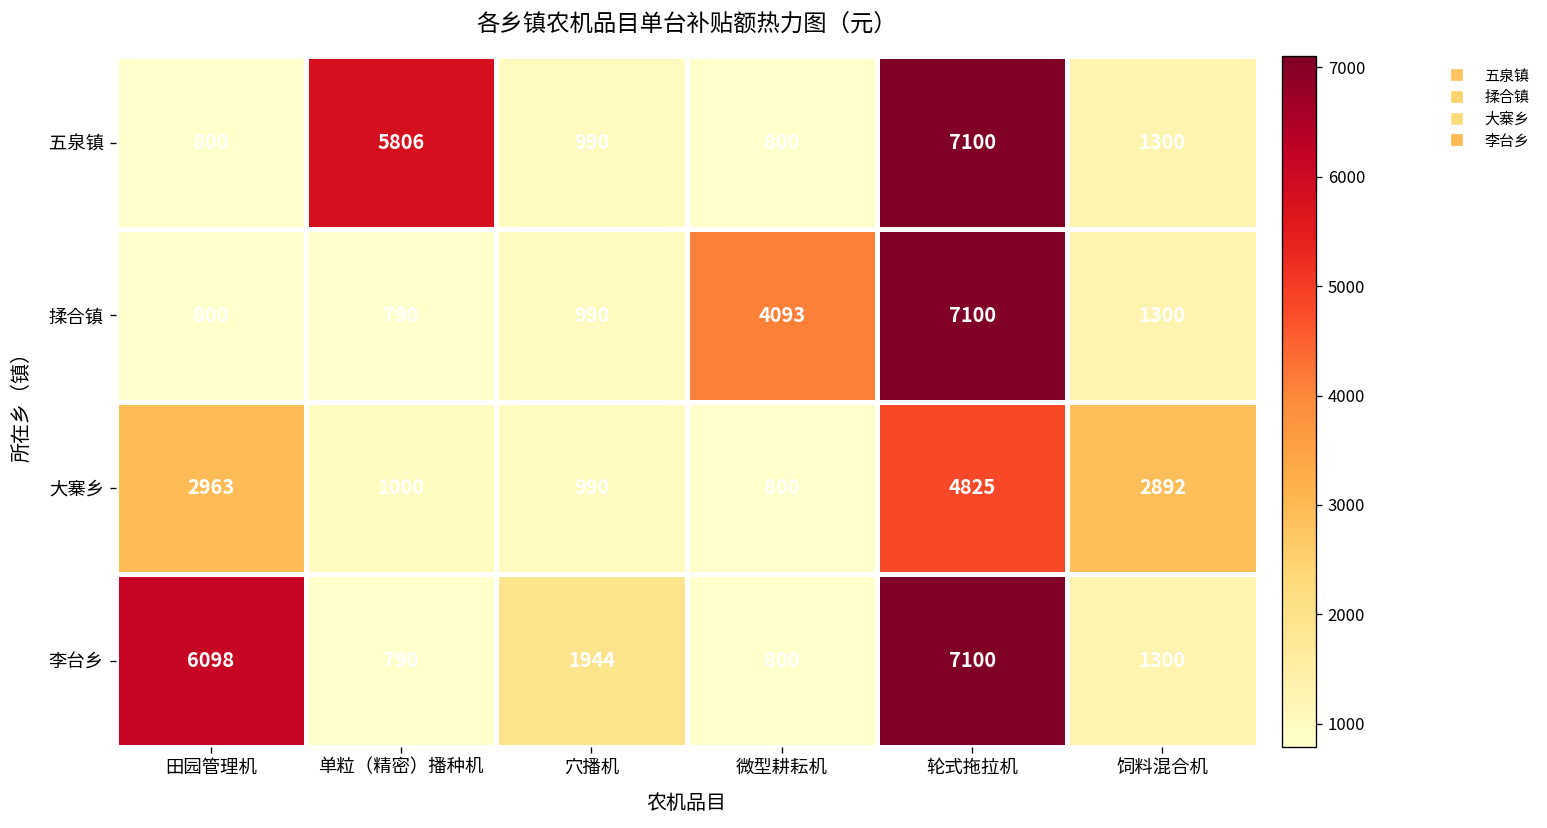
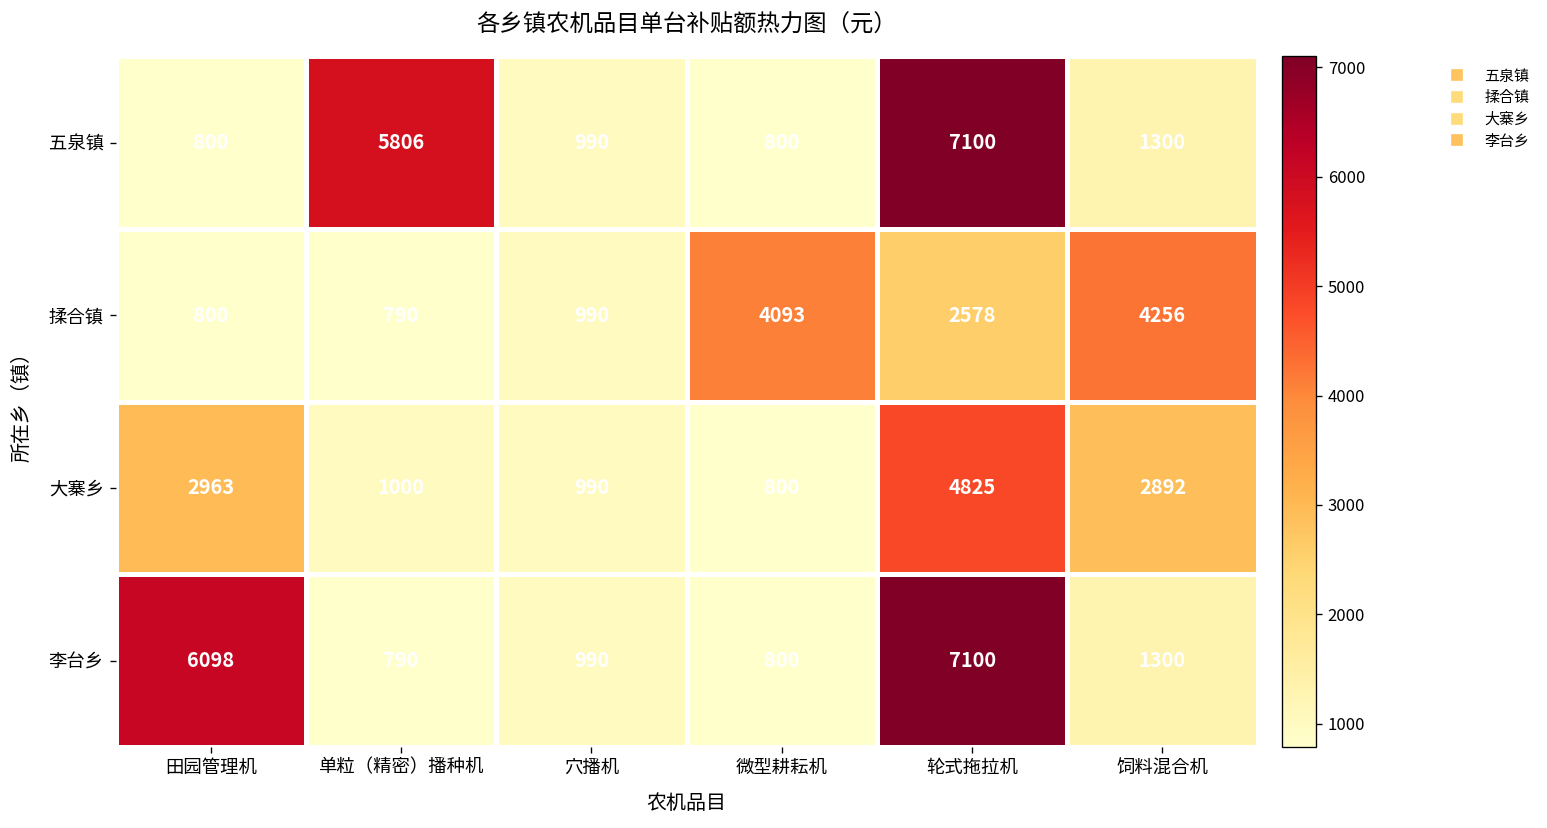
揉合镇, 轮式拖拉机: 7100 -> 2578
揉合镇, 饲料混合机: 1300 -> 4256
李台乡, 穴播机: 1944 -> 990
